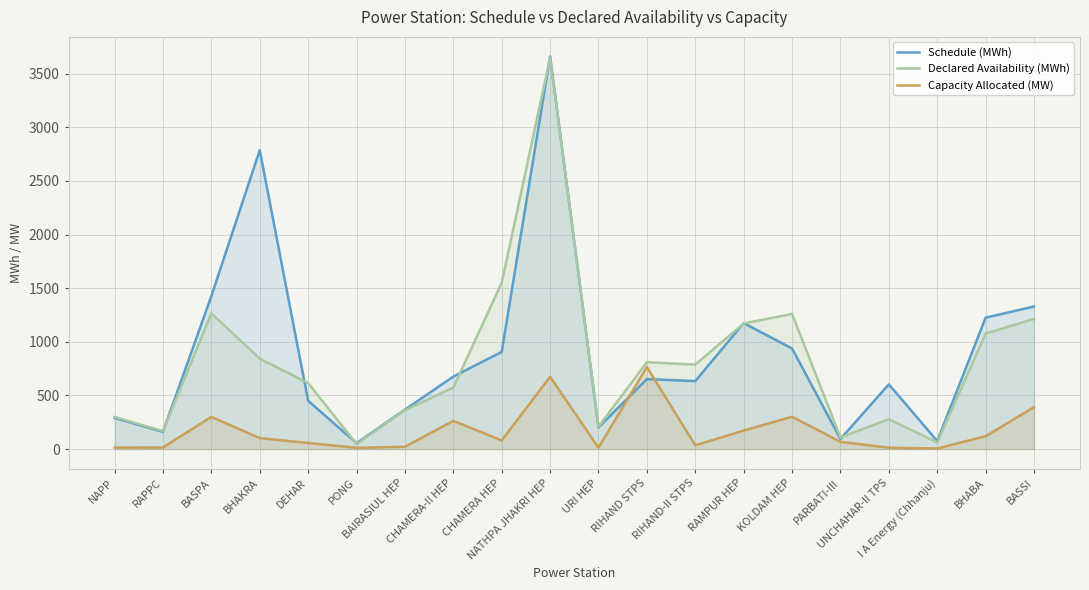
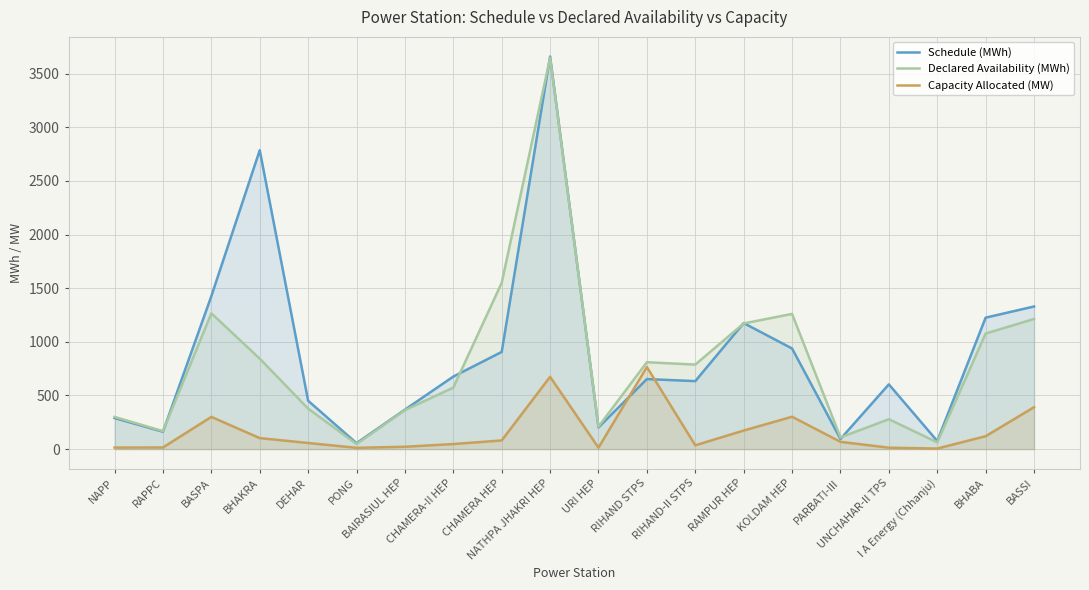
Declared Availability (MWh), DEHAR: 620 -> 380
Capacity Allocated (MW), CHAMERA-II HEP: 260 -> 50
